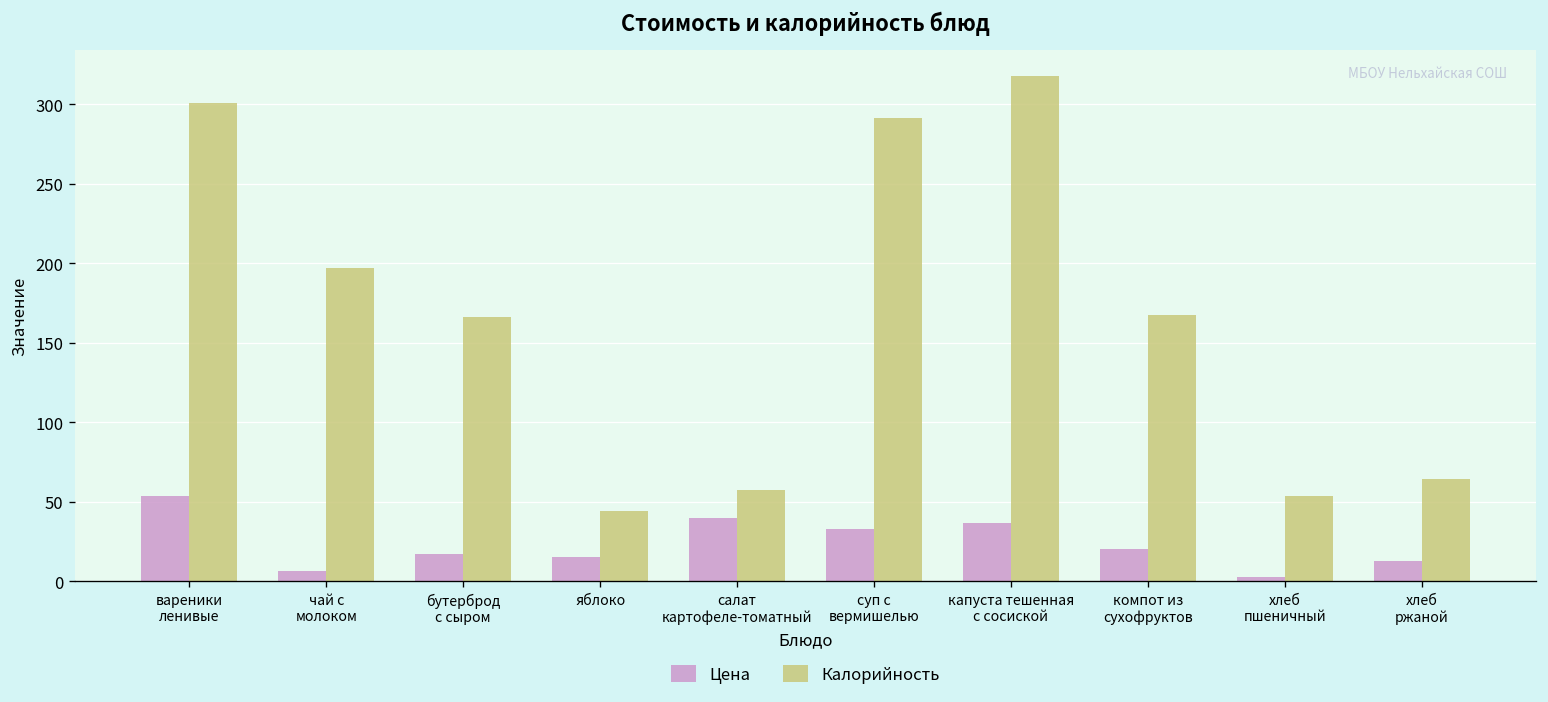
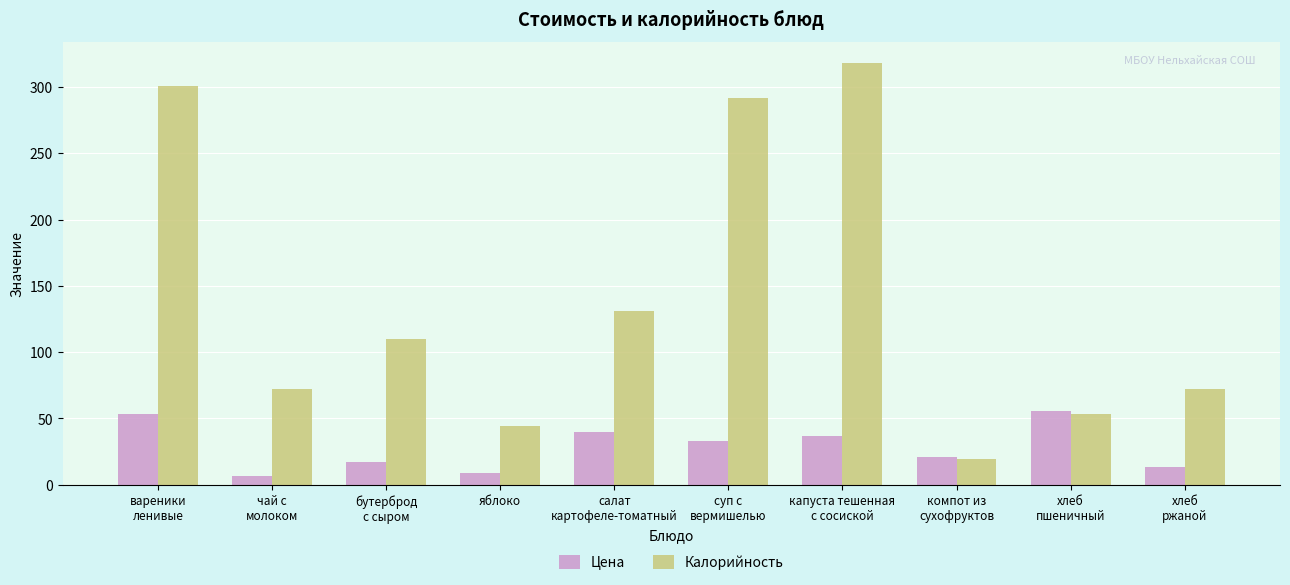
Калорийность, чай с молоком: 197 -> 72
Калорийность, бутерброд с сыром: 166 -> 110
Цена, яблоко: 16 -> 9
Калорийность, салат картофеле-томатный: 57 -> 131
Калорийность, компот из сухофруктов: 167 -> 19
Цена, хлеб пшеничный: 3 -> 56
Калорийность, хлеб ржаной: 65 -> 72
